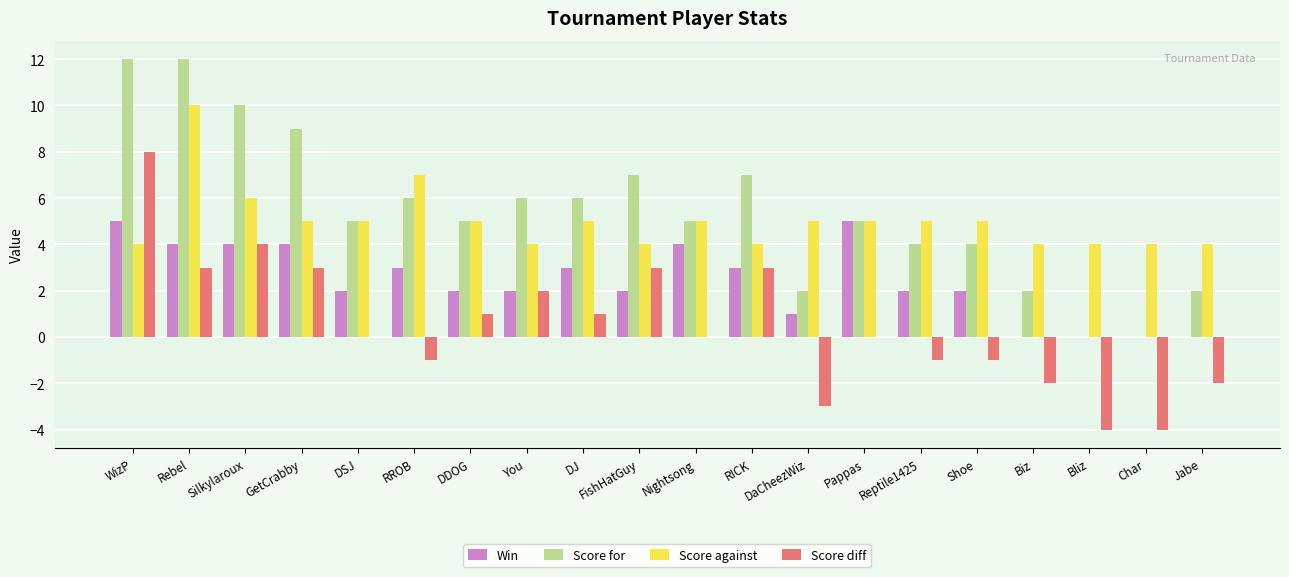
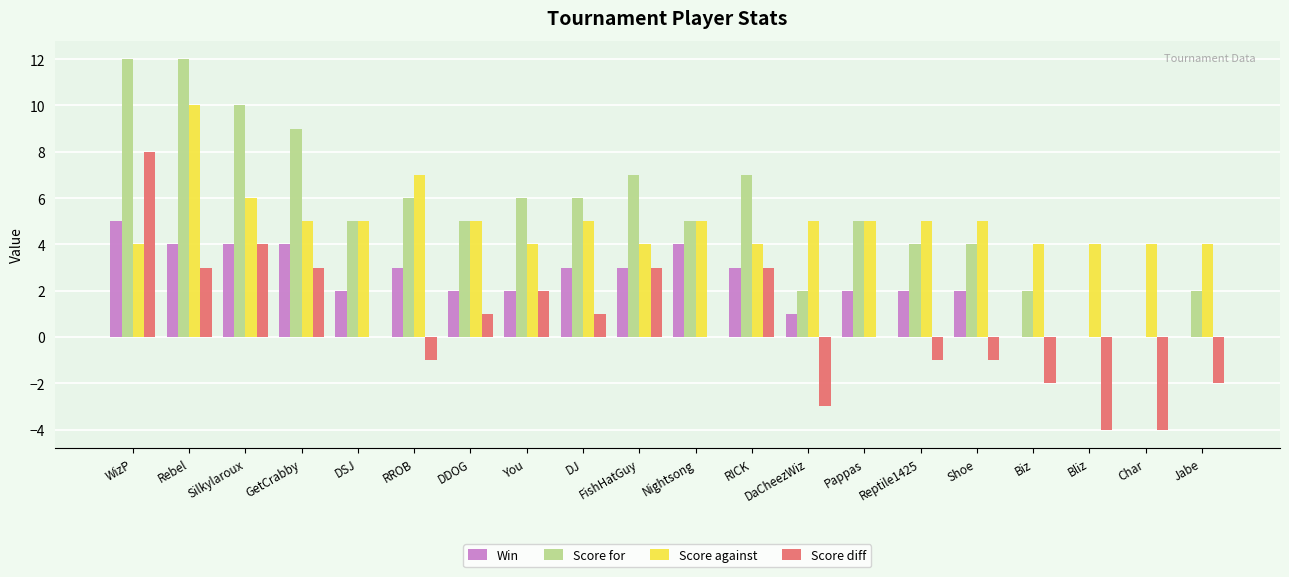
Win, FishHatGuy: 2 -> 3
Win, Pappas: 5 -> 2
